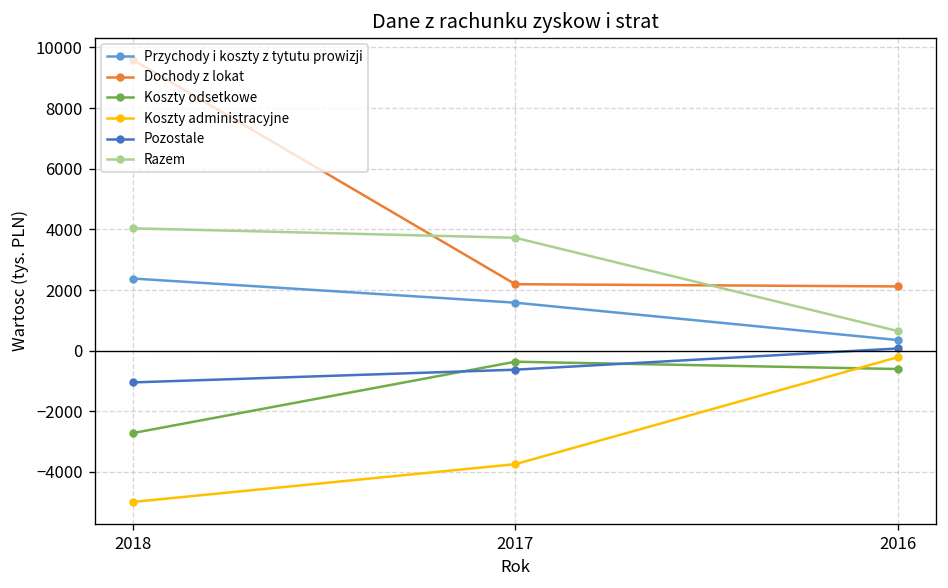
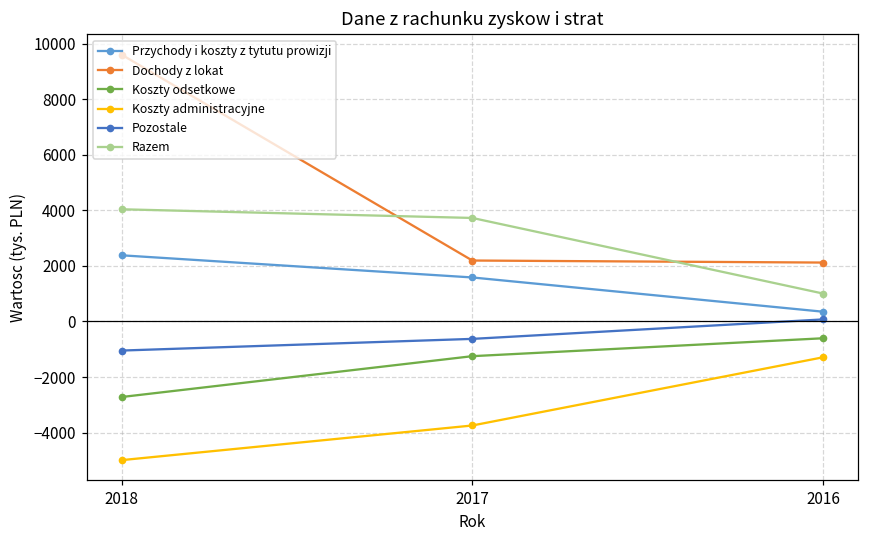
Koszty odsetkowe, 2017: -400 -> -1200
Koszty administracyjne, 2016: -200 -> -1300
Razem, 2016: 600 -> 1000
